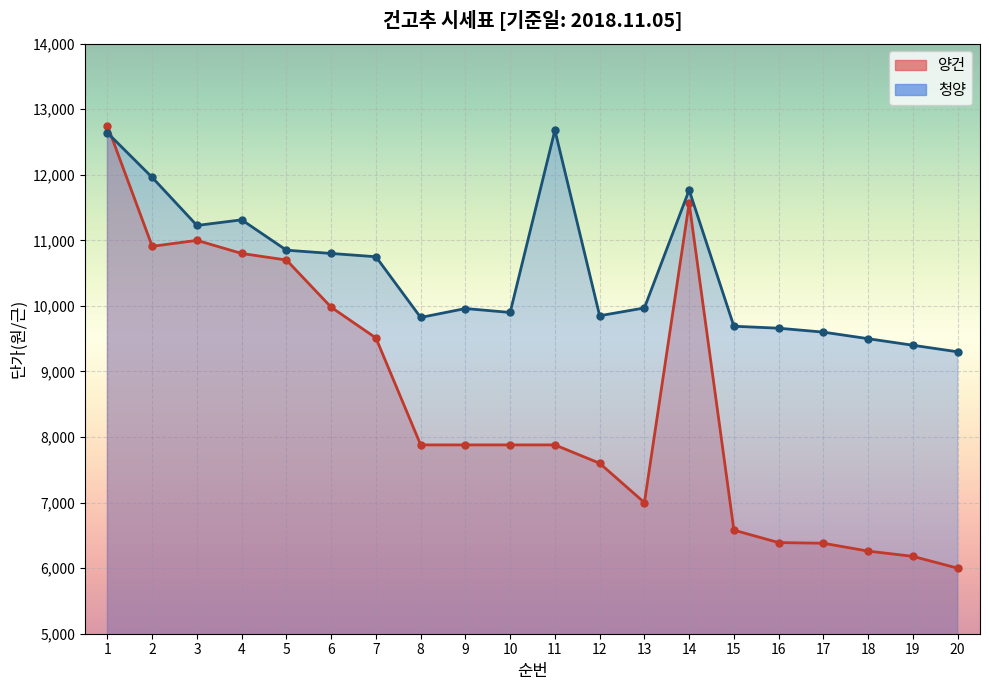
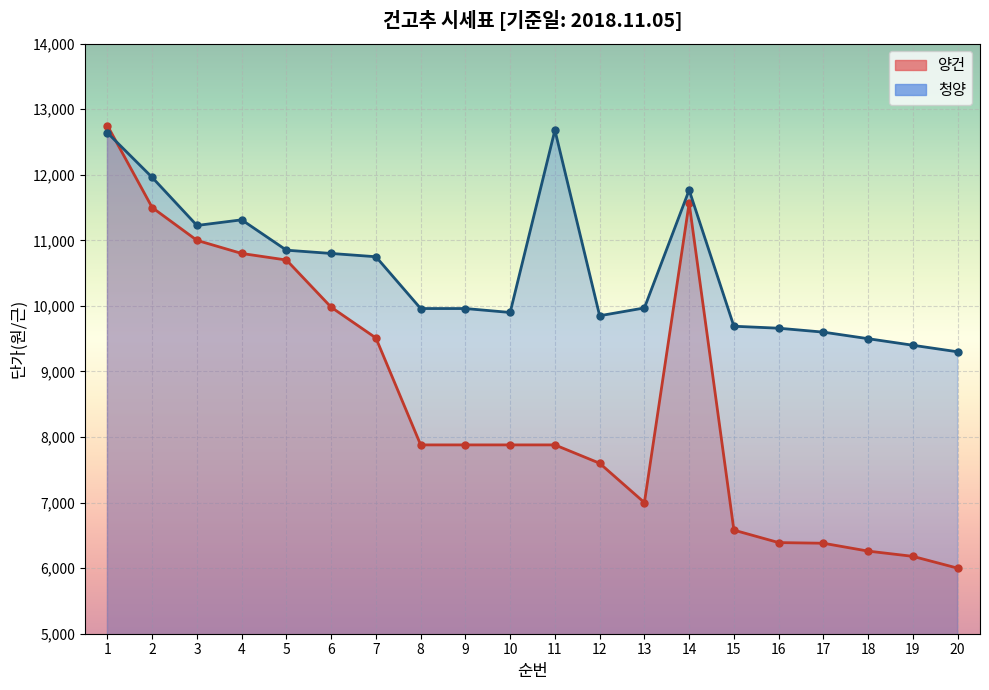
양건, 2: 10,900 -> 11,500
청양, 8: 9,800 -> 10,000
